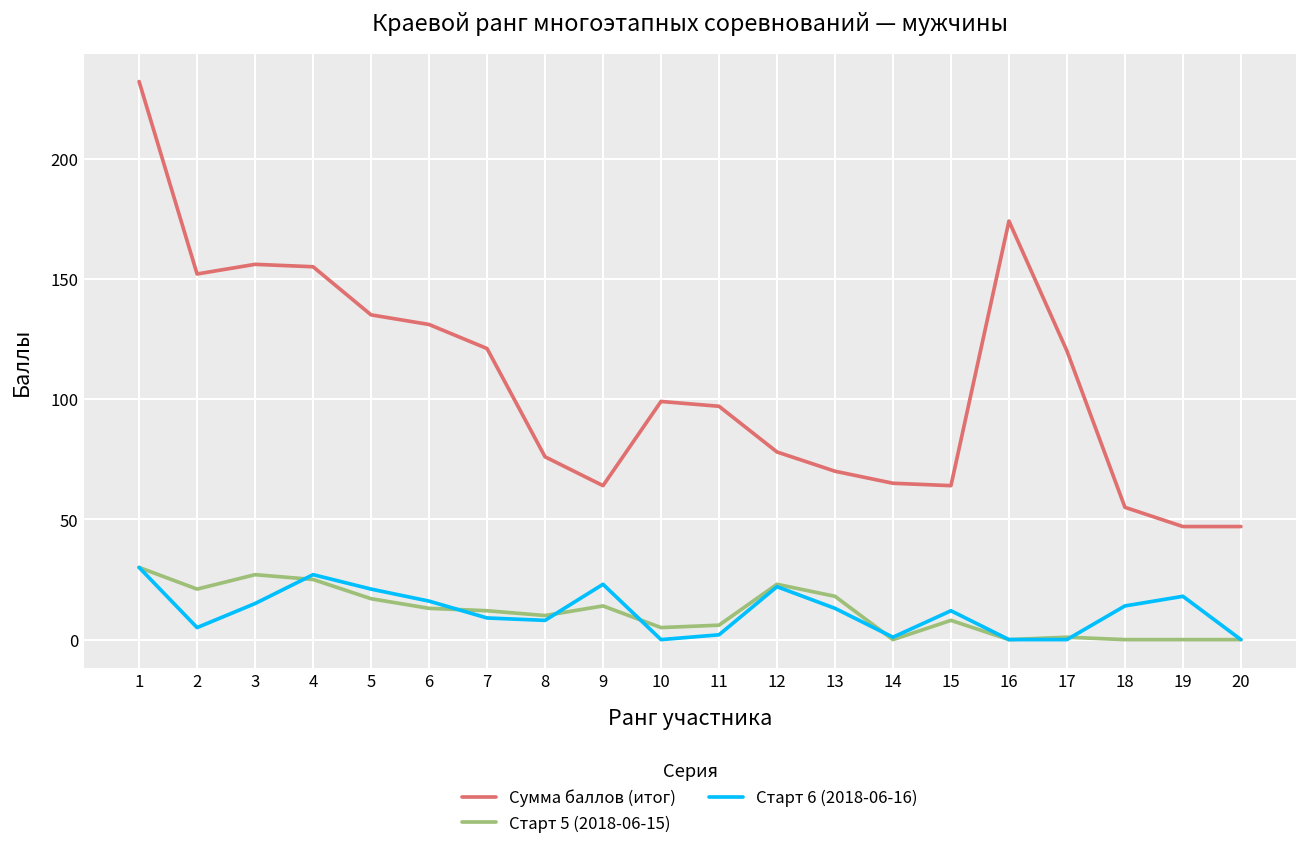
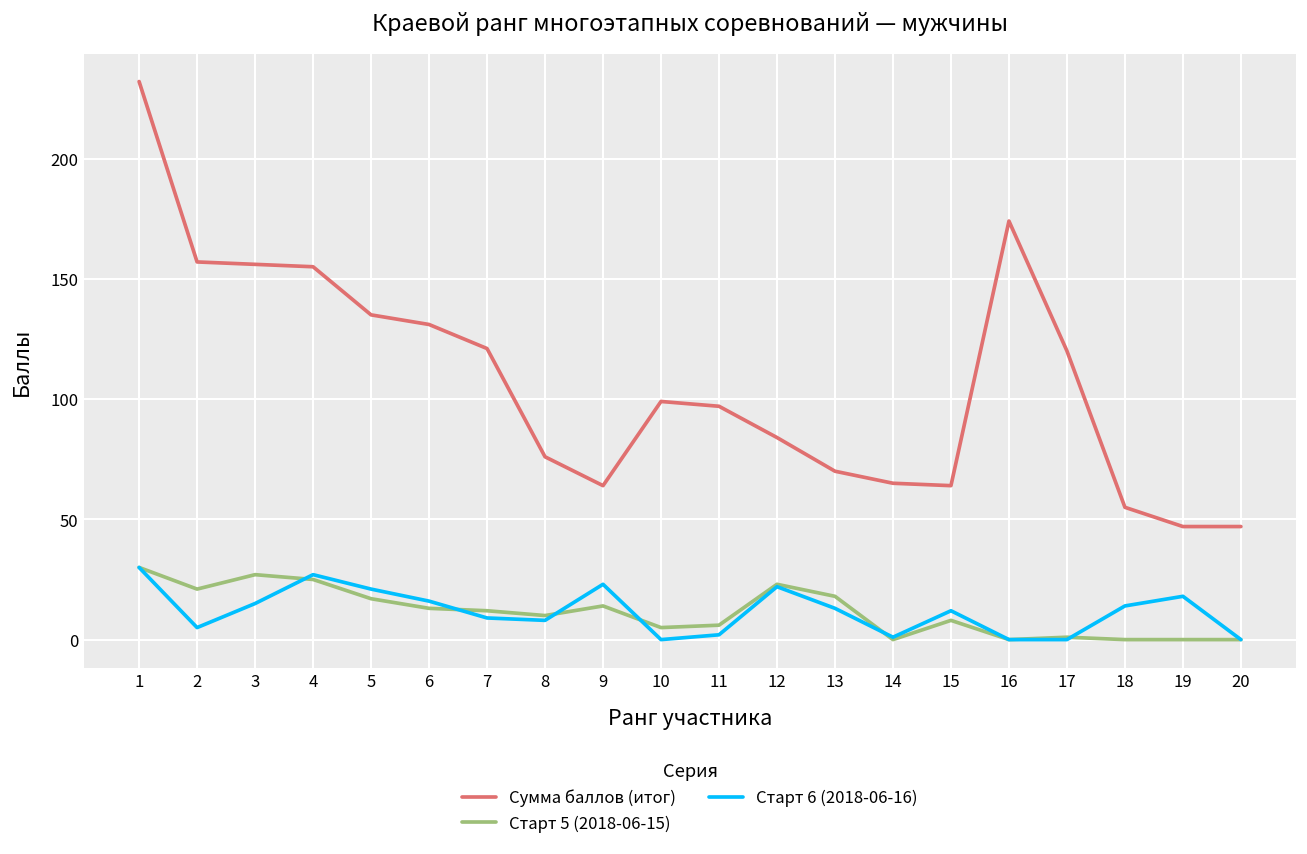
Сумма баллов (итог), 2: 152 -> 157
Сумма баллов (итог), 12: 78 -> 84
